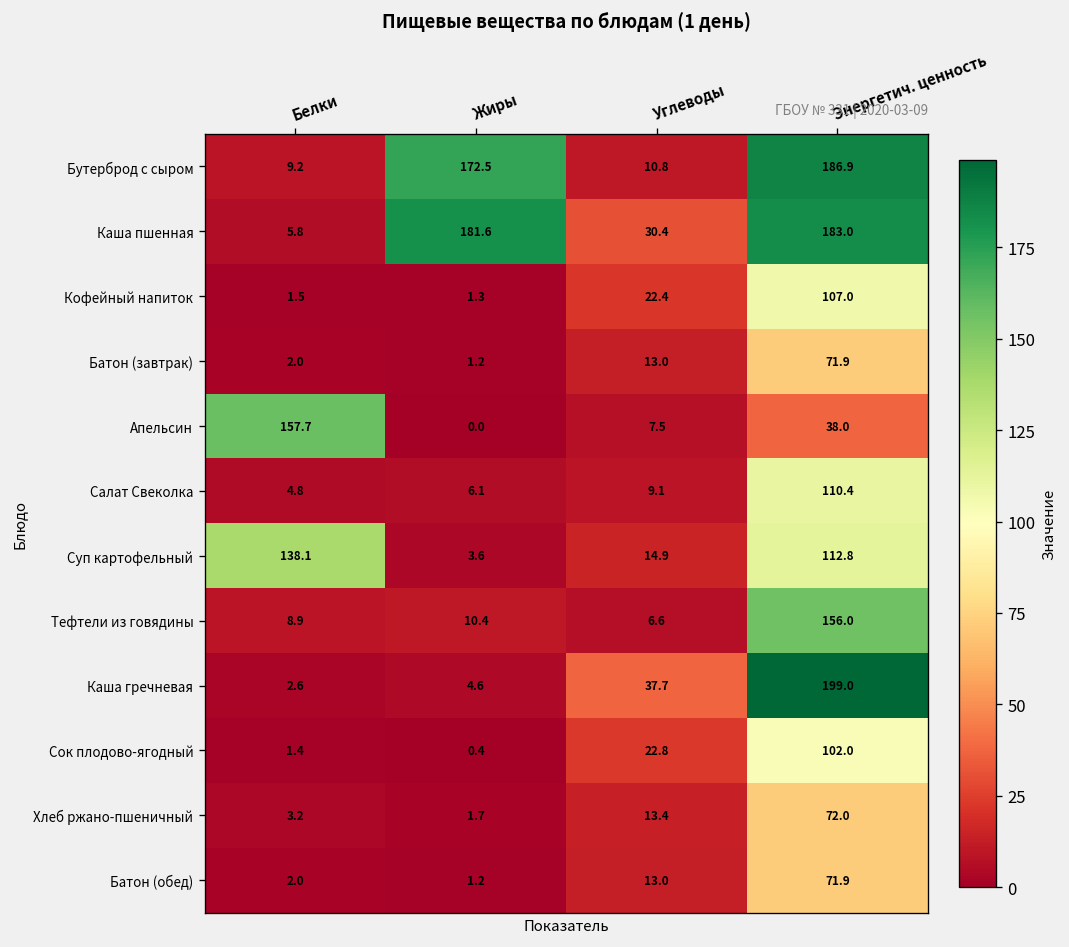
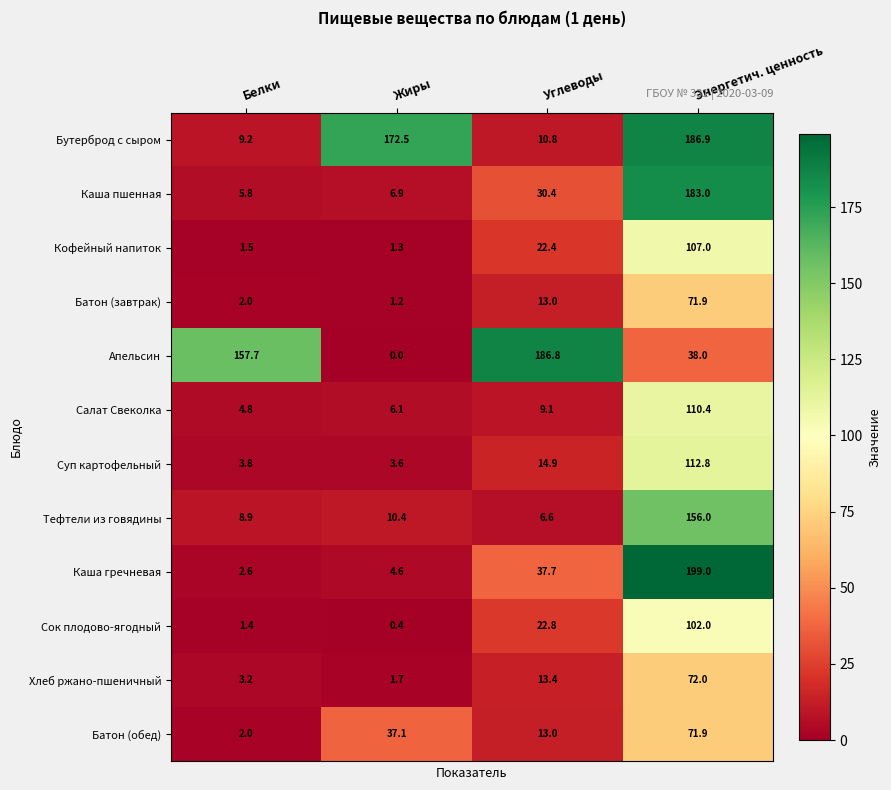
Каша пшенная, Жиры: 181.6 -> 6.9
Апельсин, Углеводы: 7.5 -> 186.8
Суп картофельный, Белки: 138.1 -> 3.8
Батон (обед), Жиры: 1.2 -> 37.1
